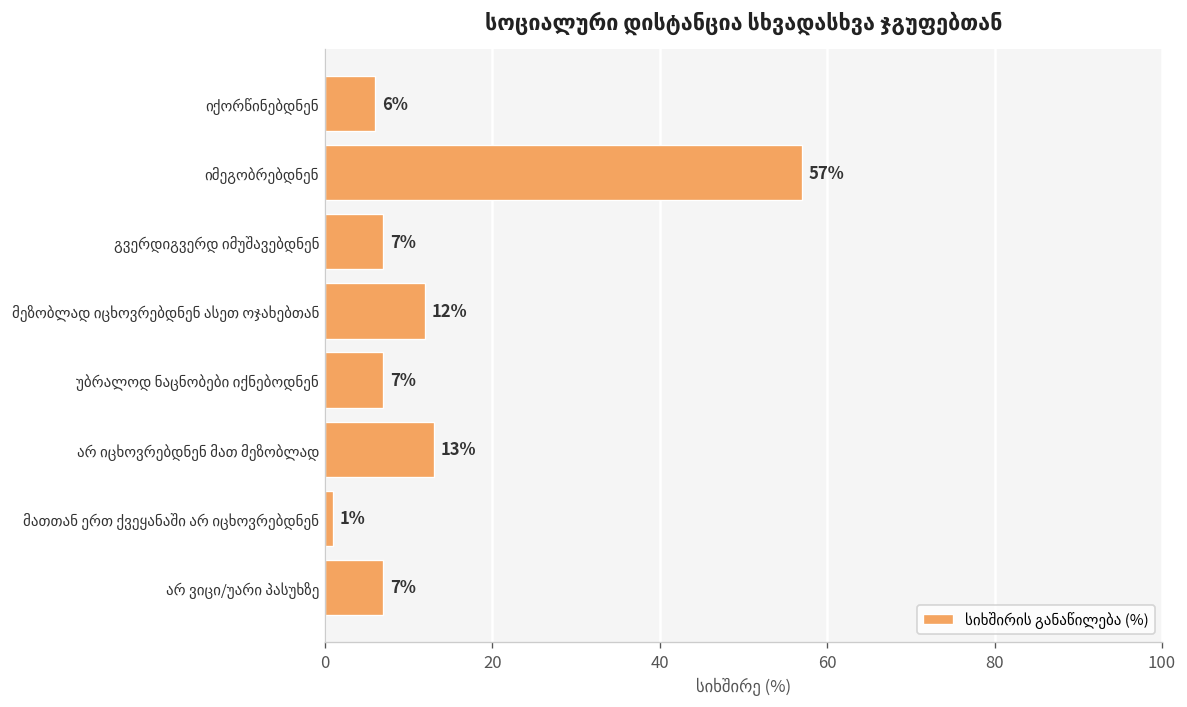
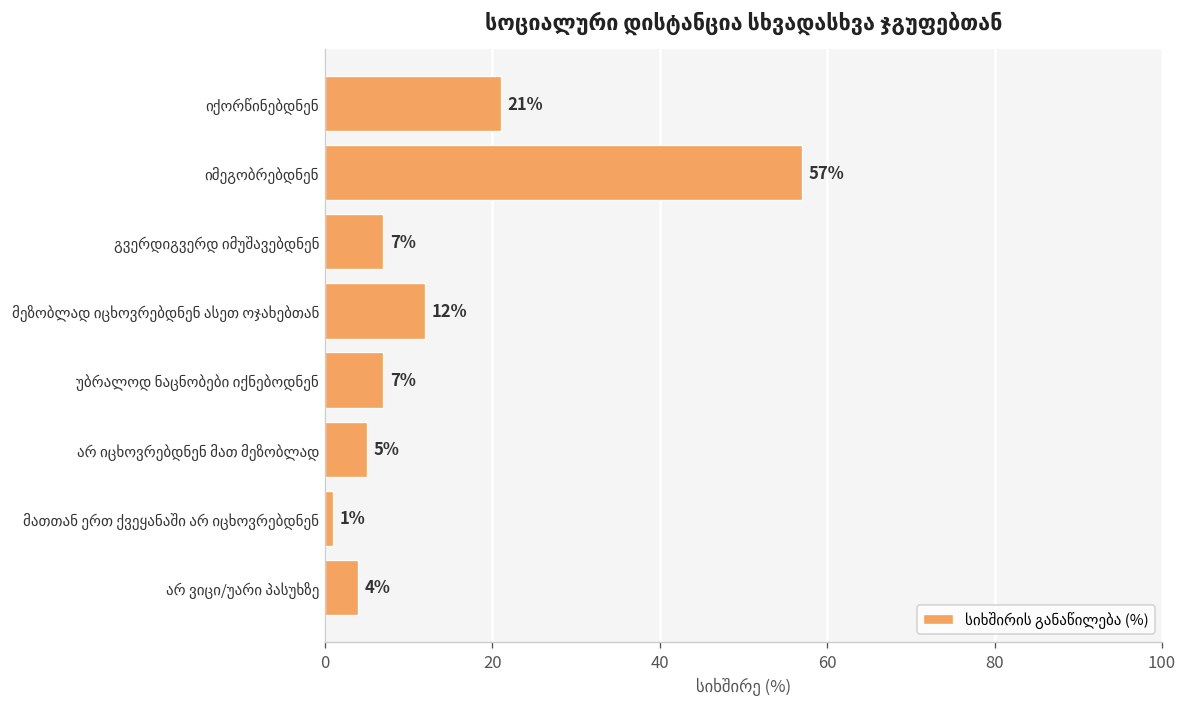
იქორწინებდნენ: 6% -> 21%
არ იცხოვრებდნენ მათ მეზობლად: 13% -> 5%
არ ვიცი/უარი პასუხზე: 7% -> 4%
